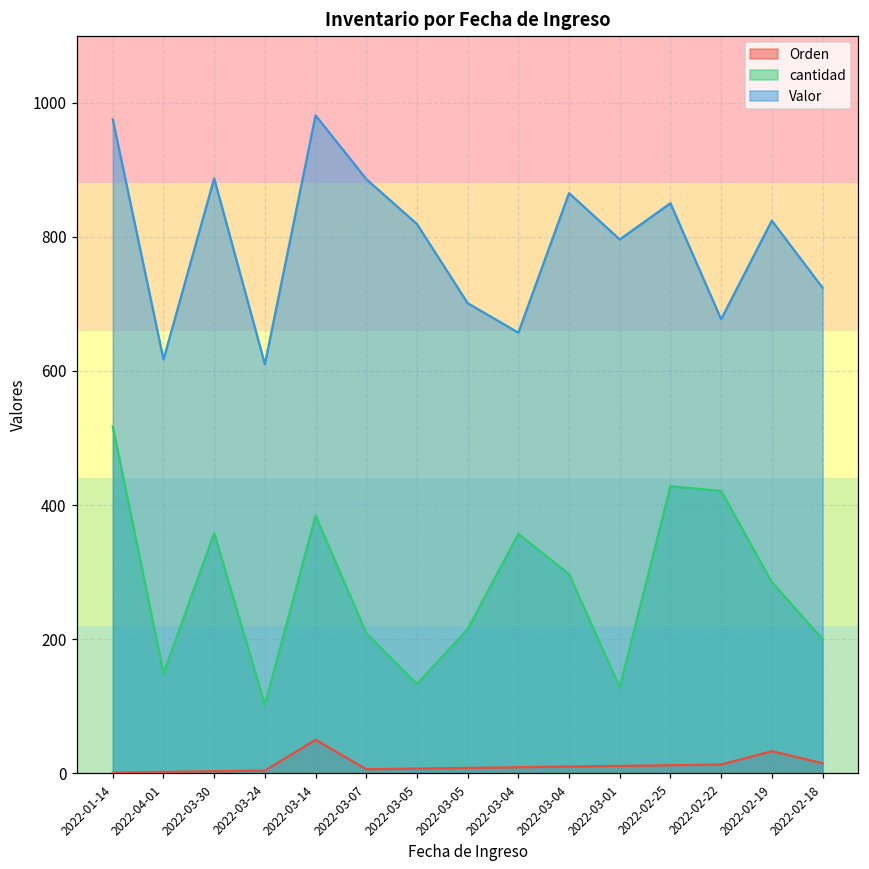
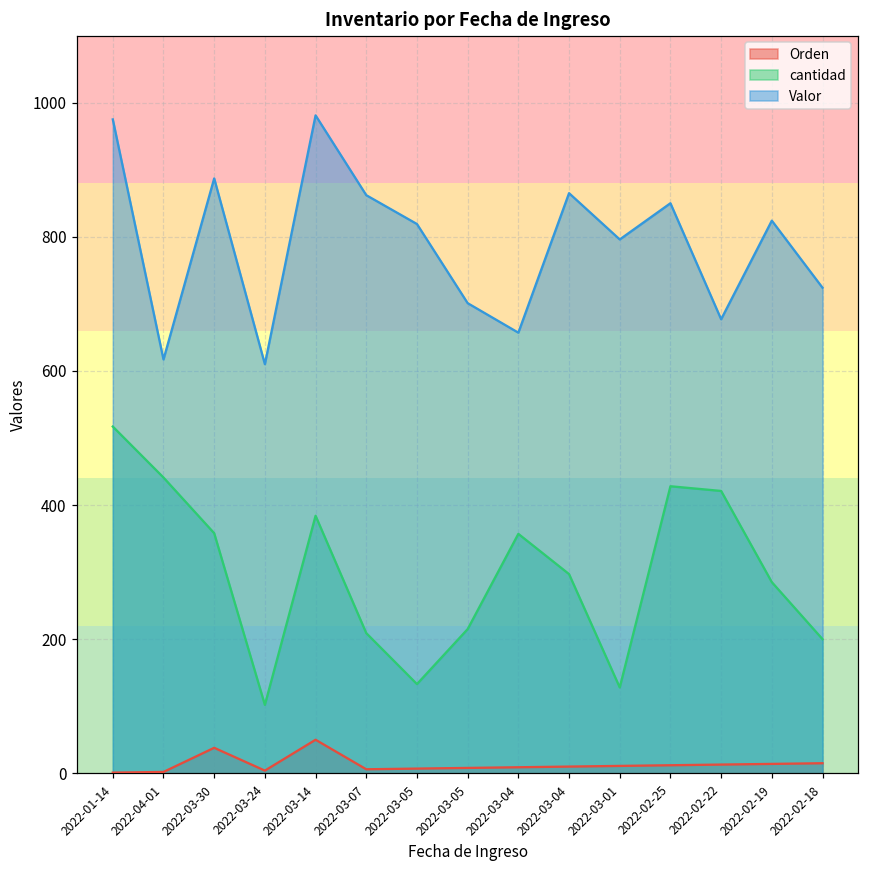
cantidad, 2022-04-01: 150 -> 440
Orden, 2022-03-30: 0 -> 40
Valor, 2022-03-07: 890 -> 860
Orden, 2022-02-19: 30 -> 10
